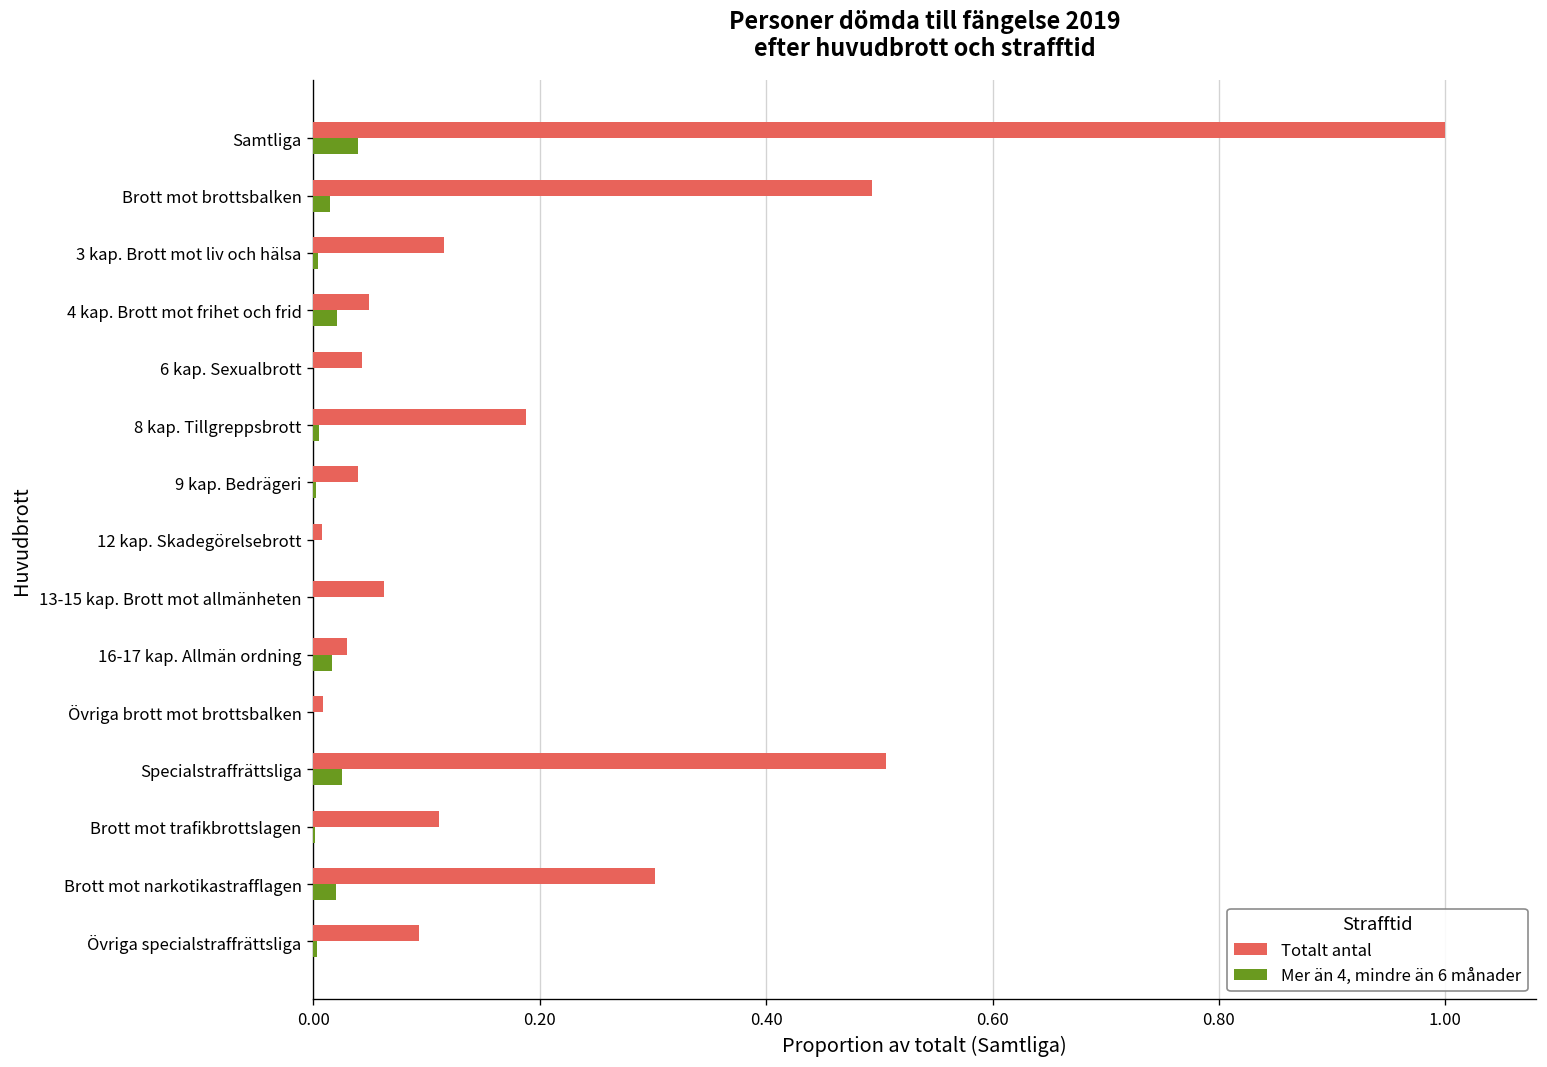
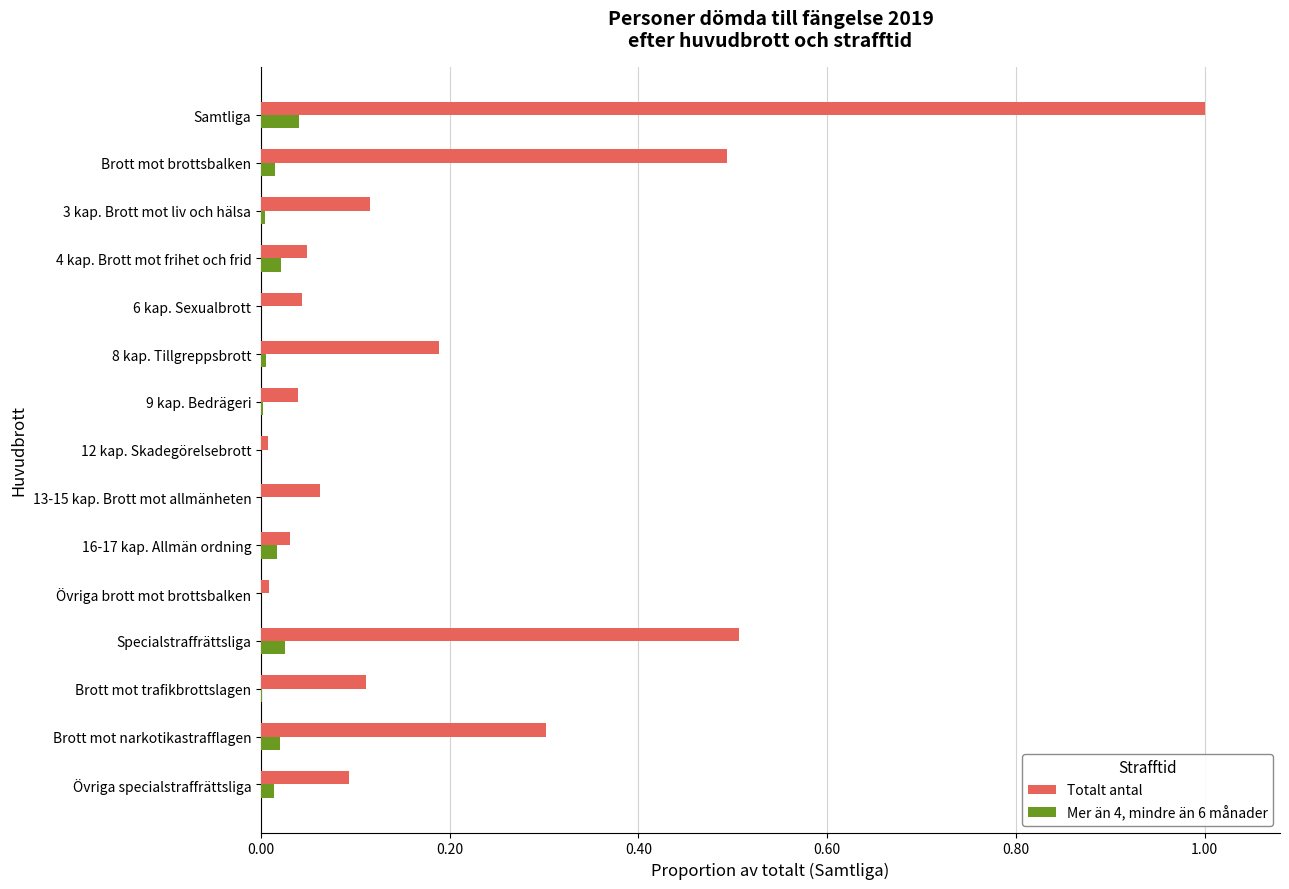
Mer än 4, mindre än 6 månader, Övriga specialstraffrättsliga: 0.00 -> 0.01
